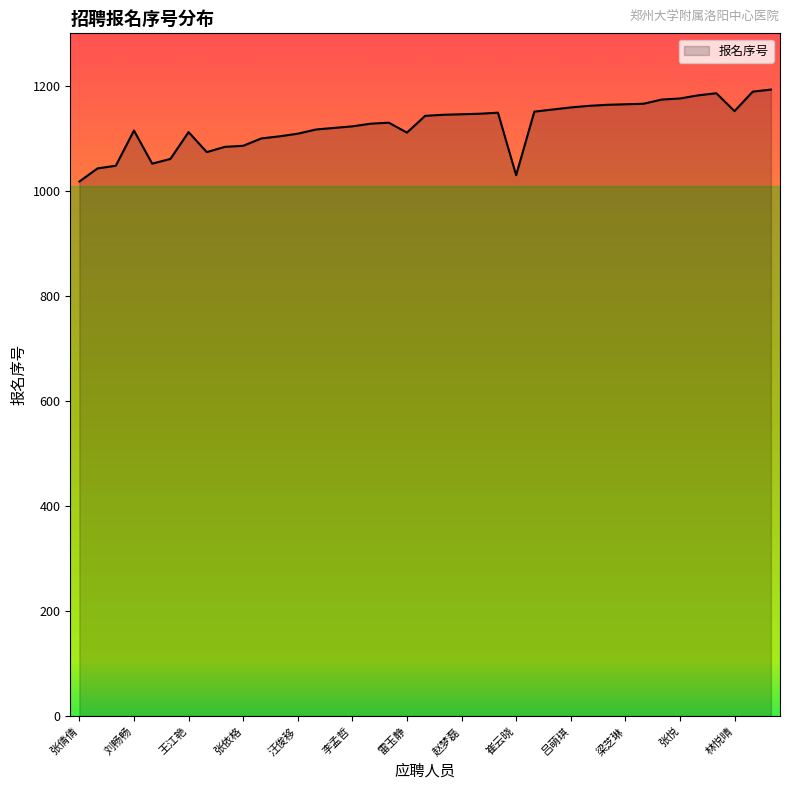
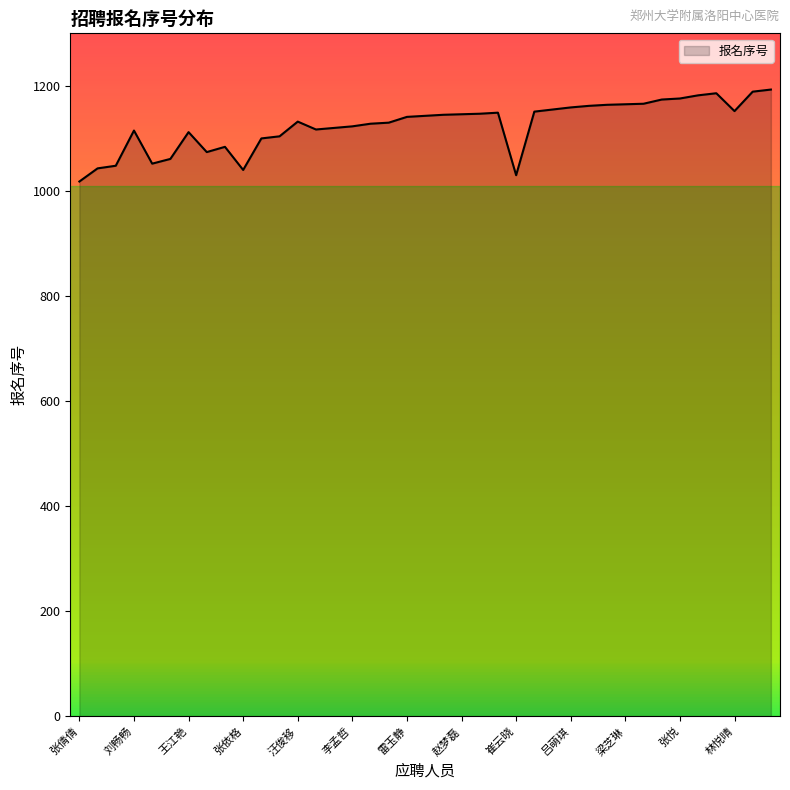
张依格: 1090 -> 1040
汪俊移: 1110 -> 1130
雷玉静: 1110 -> 1140
